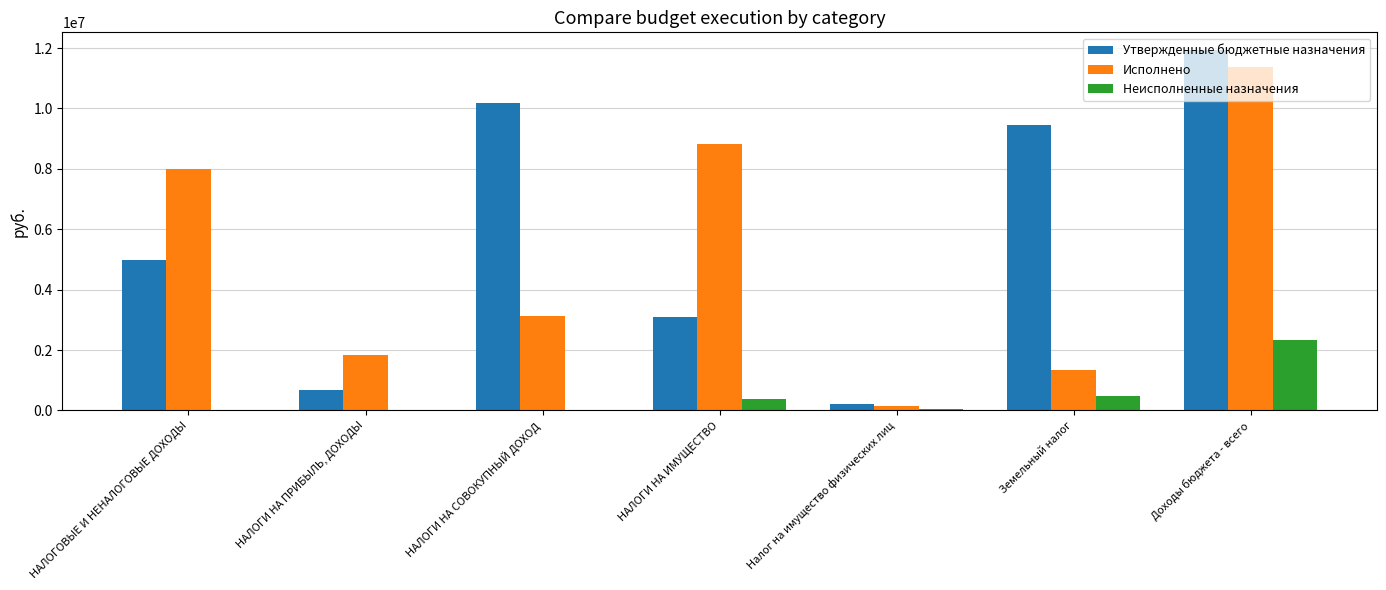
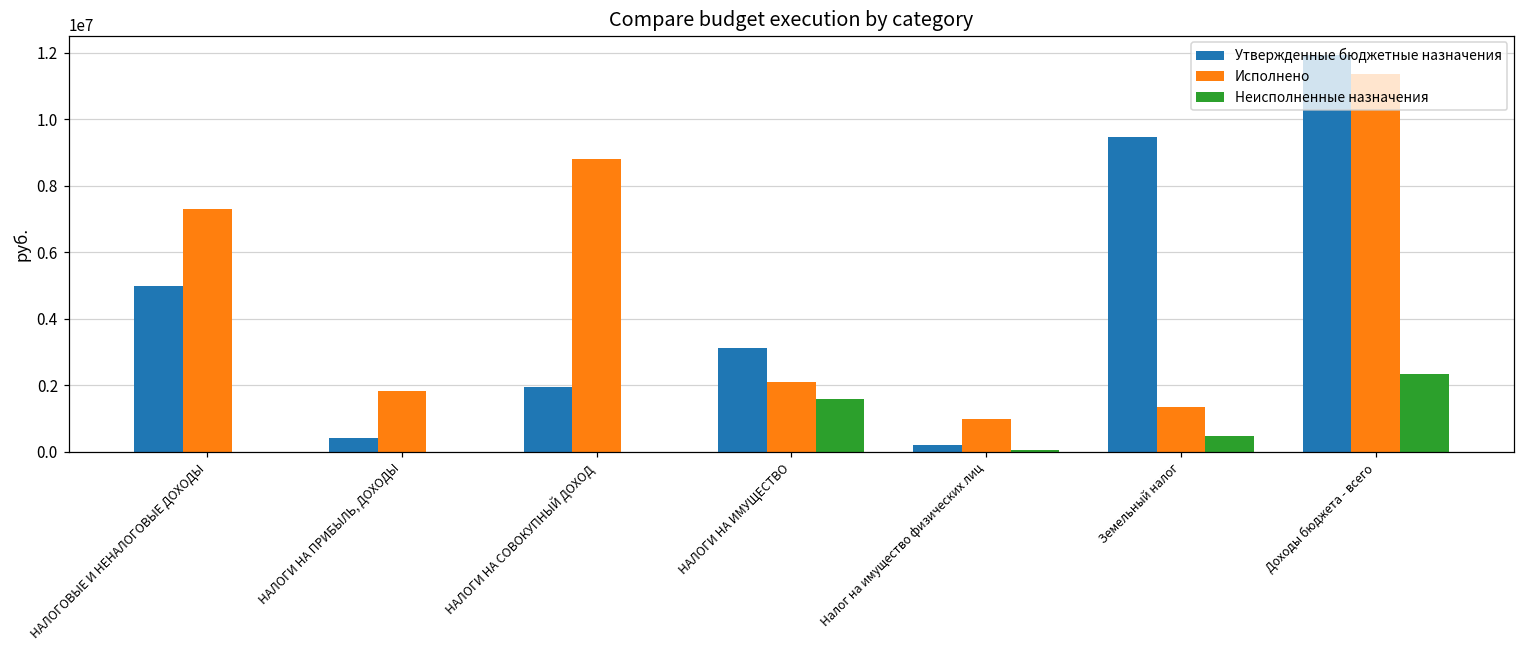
Исполнено, НАЛОГОВЫЕ И НЕНАЛОГОВЫЕ ДОХОДЫ: 8000000 -> 7300000
Утвержденные бюджетные назначения, НАЛОГИ НА ПРИБЫЛЬ, ДОХОДЫ: 700000 -> 400000
Утвержденные бюджетные назначения, НАЛОГИ НА СОВОКУПНЫЙ ДОХОД: 10200000 -> 2000000
Исполнено, НАЛОГИ НА СОВОКУПНЫЙ ДОХОД: 3100000 -> 8800000
Исполнено, НАЛОГИ НА ИМУЩЕСТВО: 8800000 -> 2100000
Неисполненные назначения, НАЛОГИ НА ИМУЩЕСТВО: 400000 -> 1600000
Исполнено, Налог на имущество физических лиц: 200000 -> 1000000
